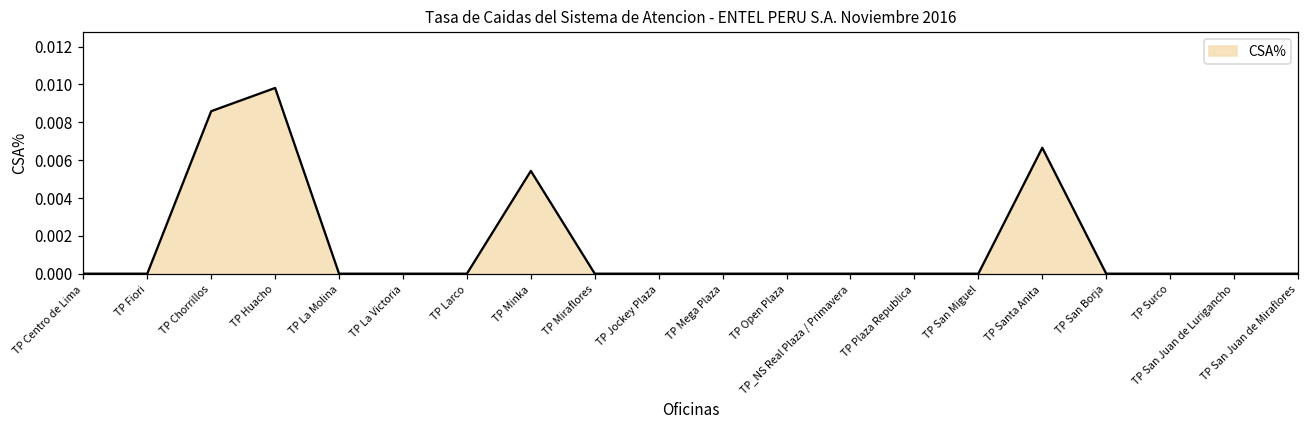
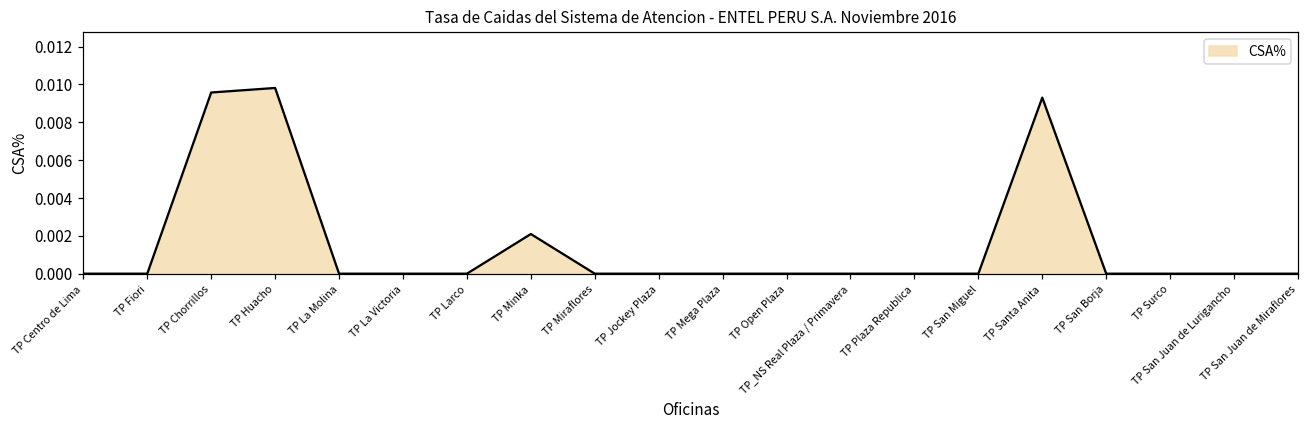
TP Chorrillos: 0.0086 -> 0.0096
TP Minka: 0.0054 -> 0.0021
TP Santa Anita: 0.0067 -> 0.0093
